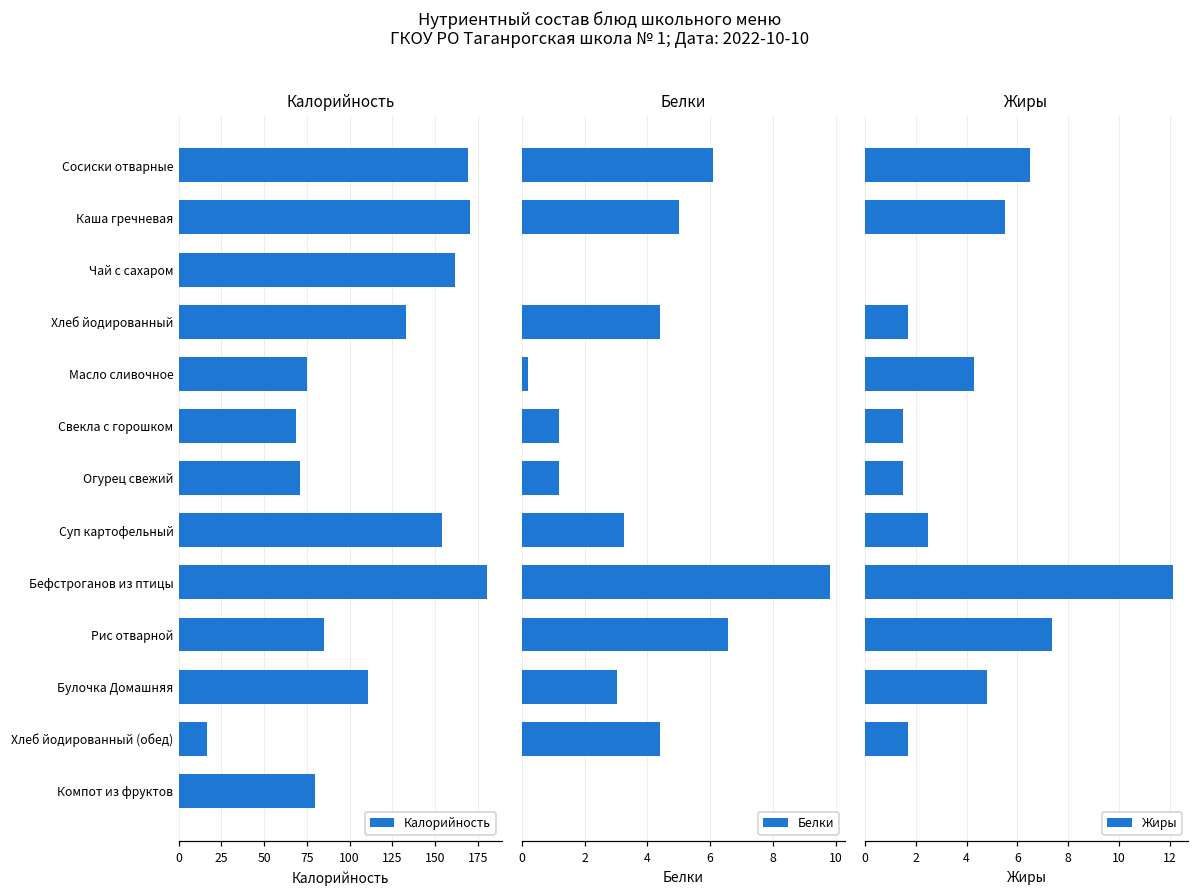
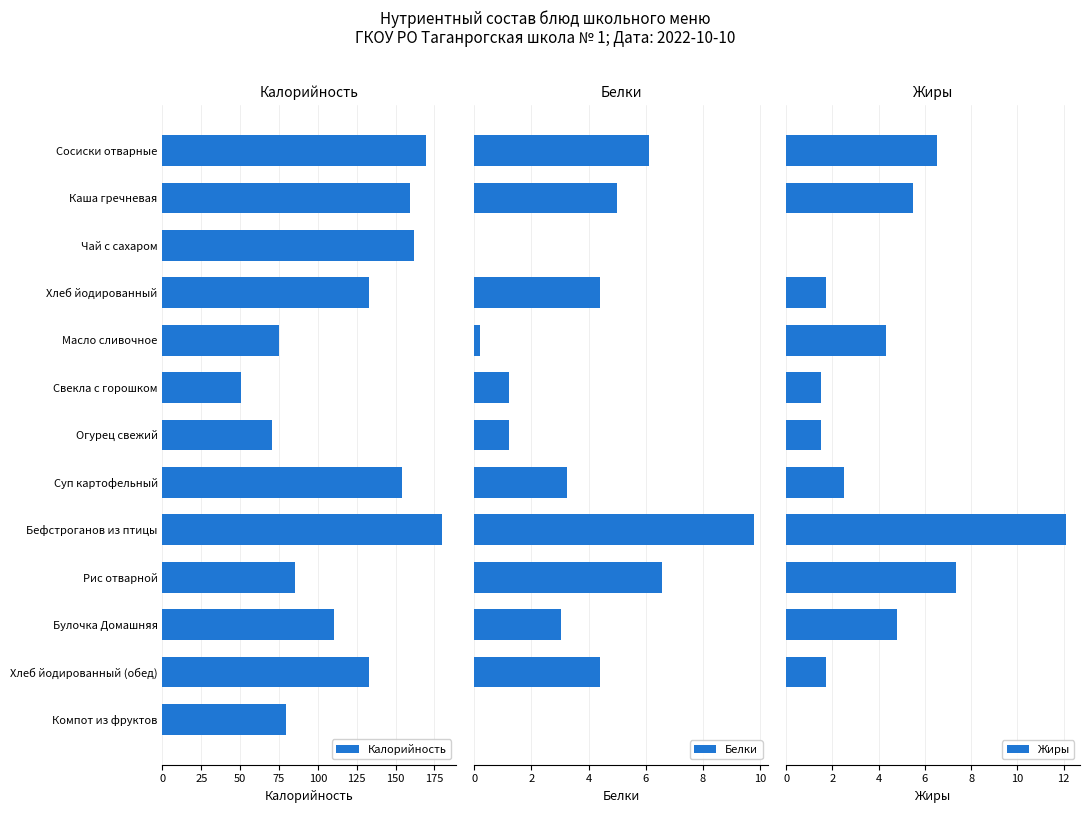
Калорийность, Каша гречневая: 171 -> 160
Калорийность, Свекла с горошком: 69 -> 51
Калорийность, Хлеб йодированный (обед): 17 -> 133
